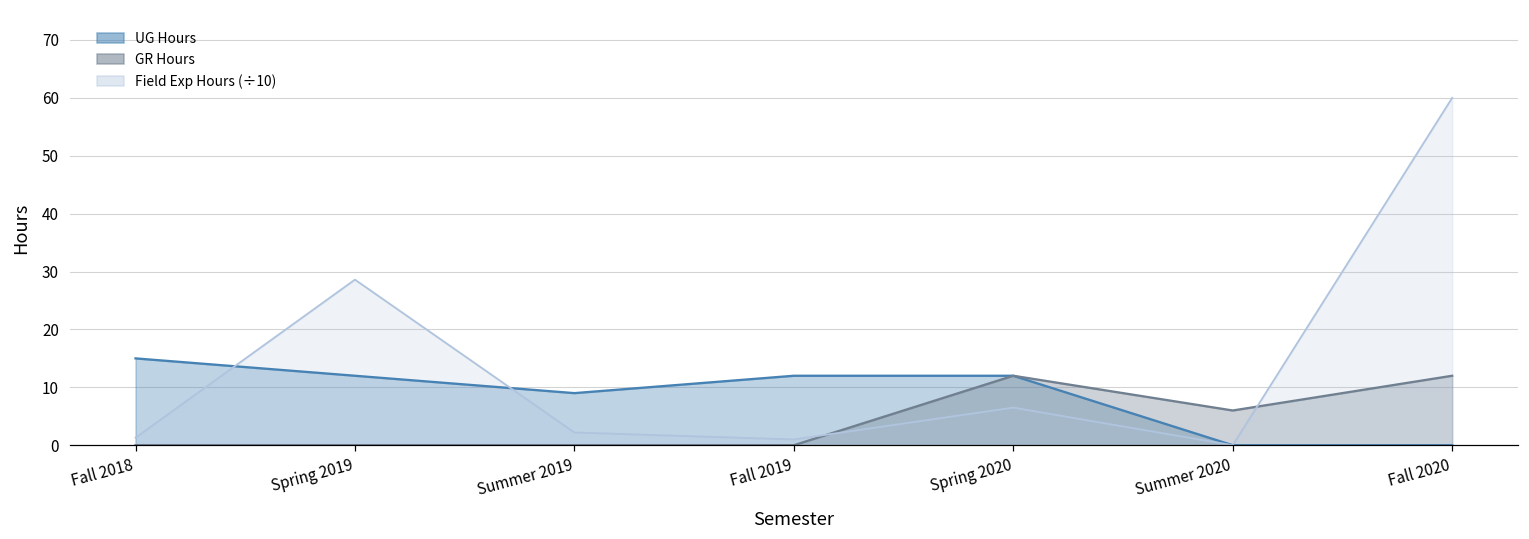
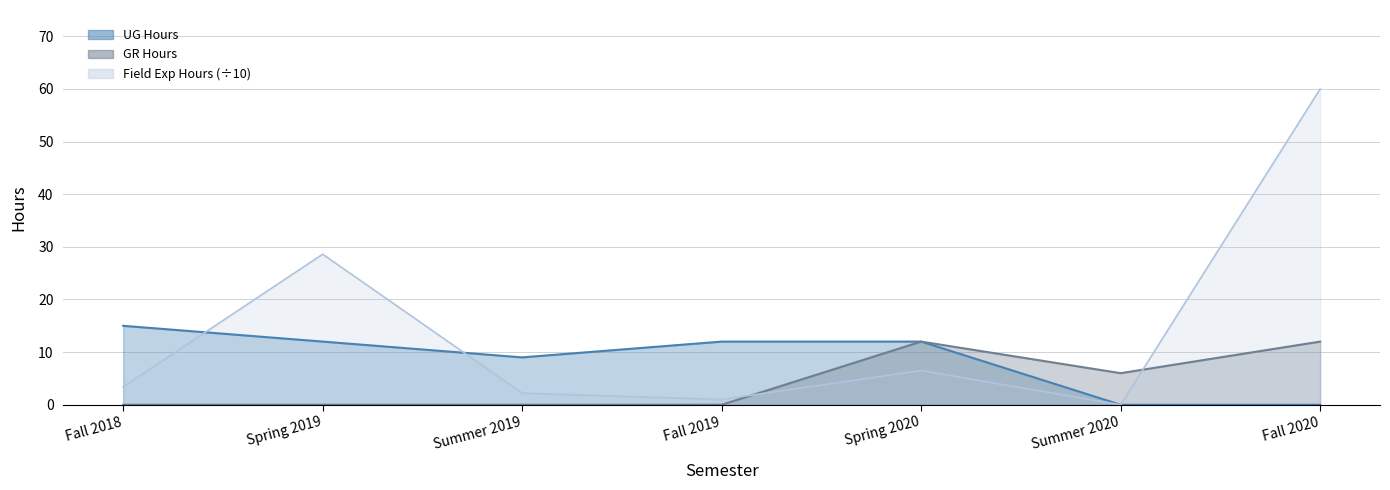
Field Exp Hours (÷10), Fall 2018: 1 -> 3
